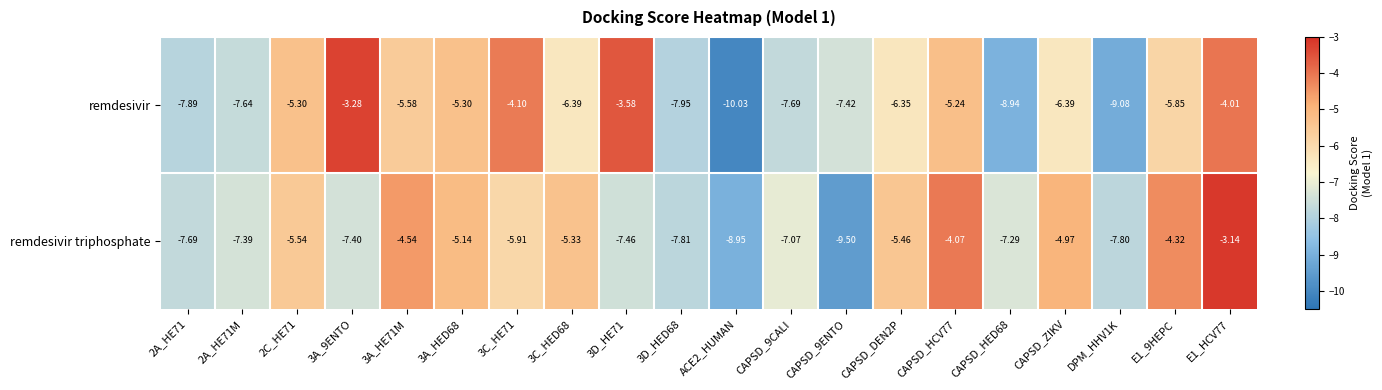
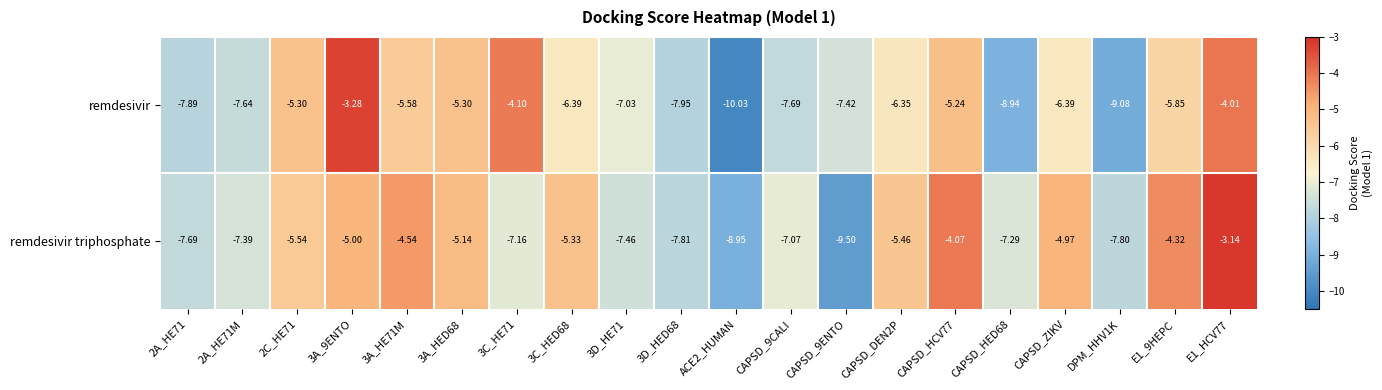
remdesivir, 3D_HE71: -3.58 -> -7.03
remdesivir triphosphate, 3A_9ENTO: -7.40 -> -5.00
remdesivir triphosphate, 3C_HE71: -5.91 -> -7.16
